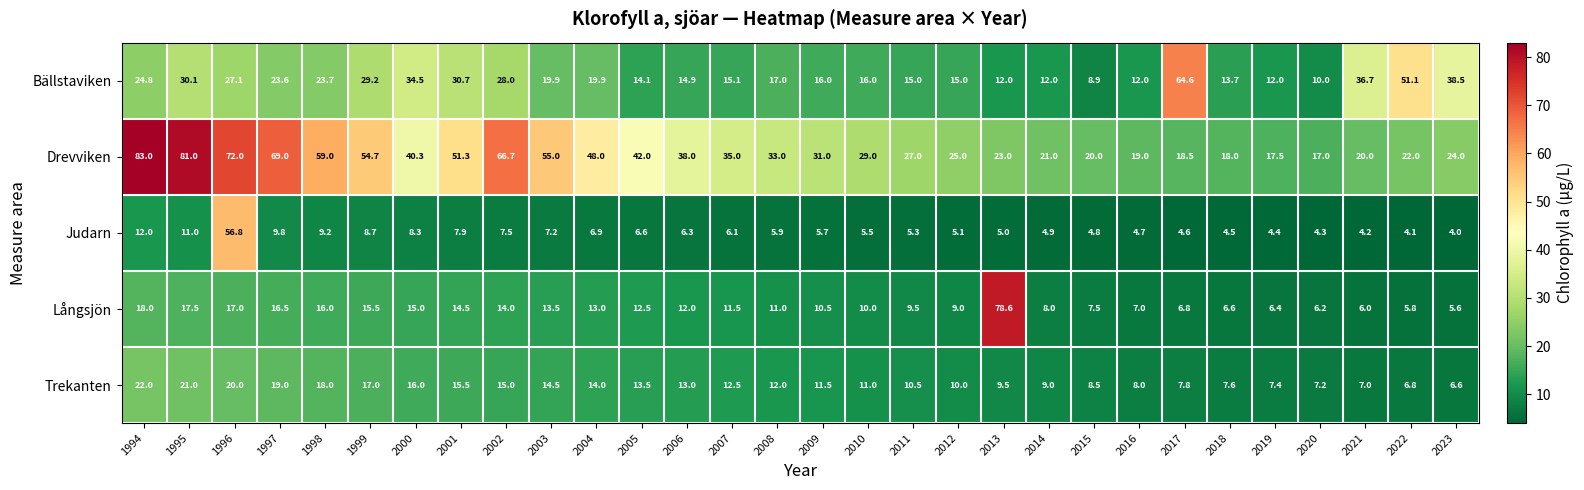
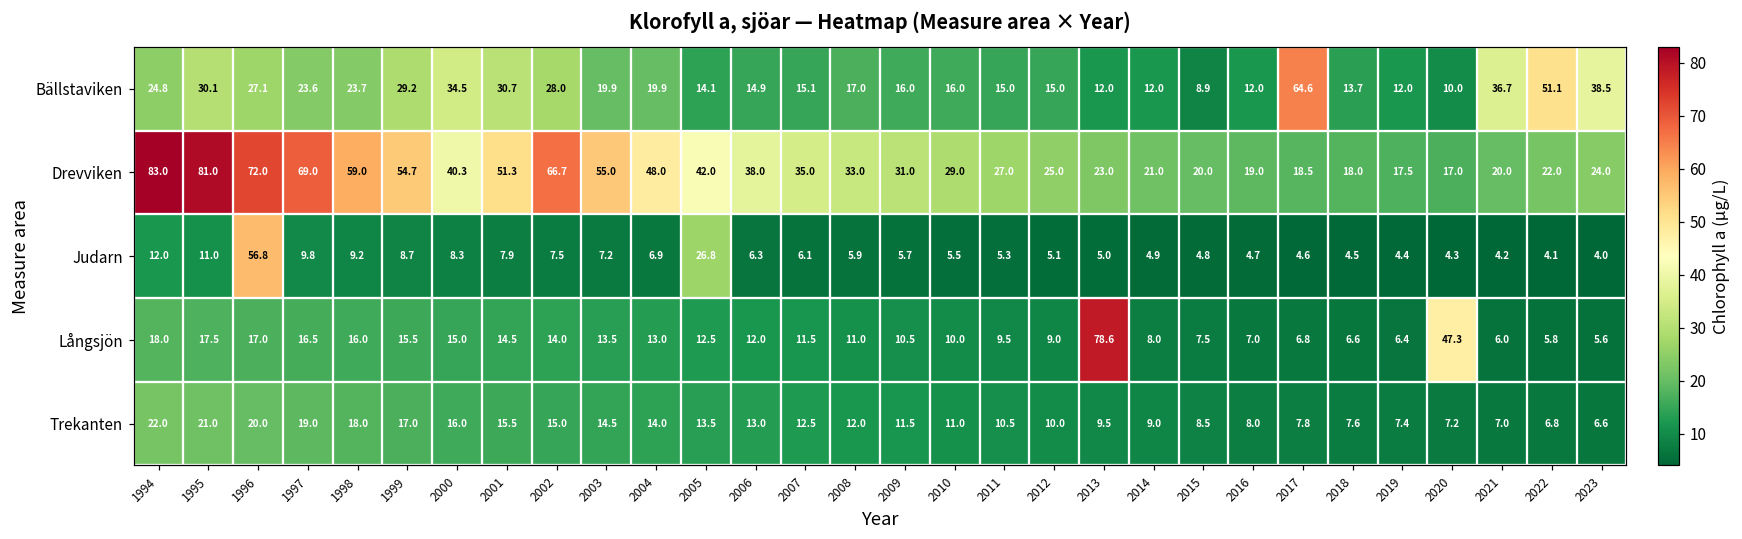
Judarn, 2005: 6.6 -> 26.8
Långsjön, 2020: 6.2 -> 47.3
